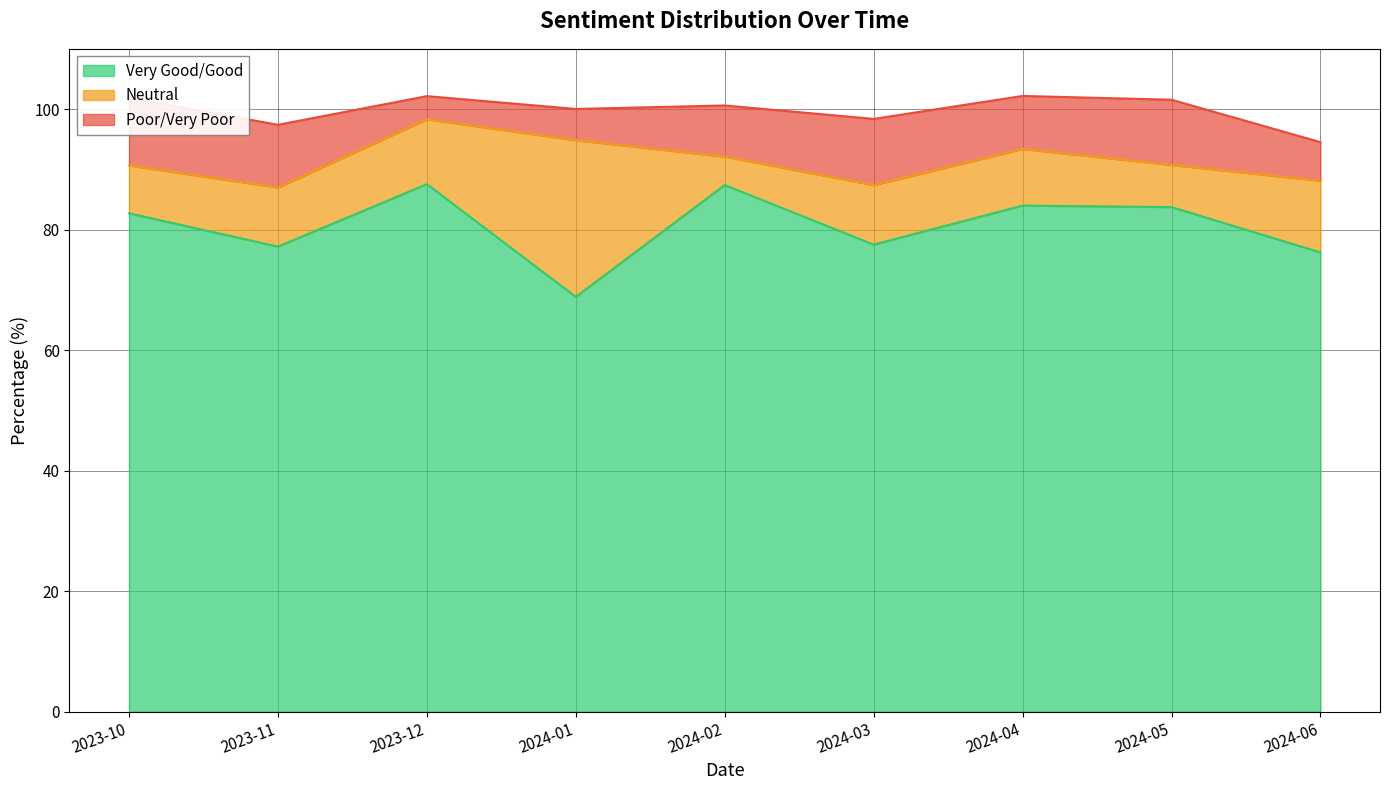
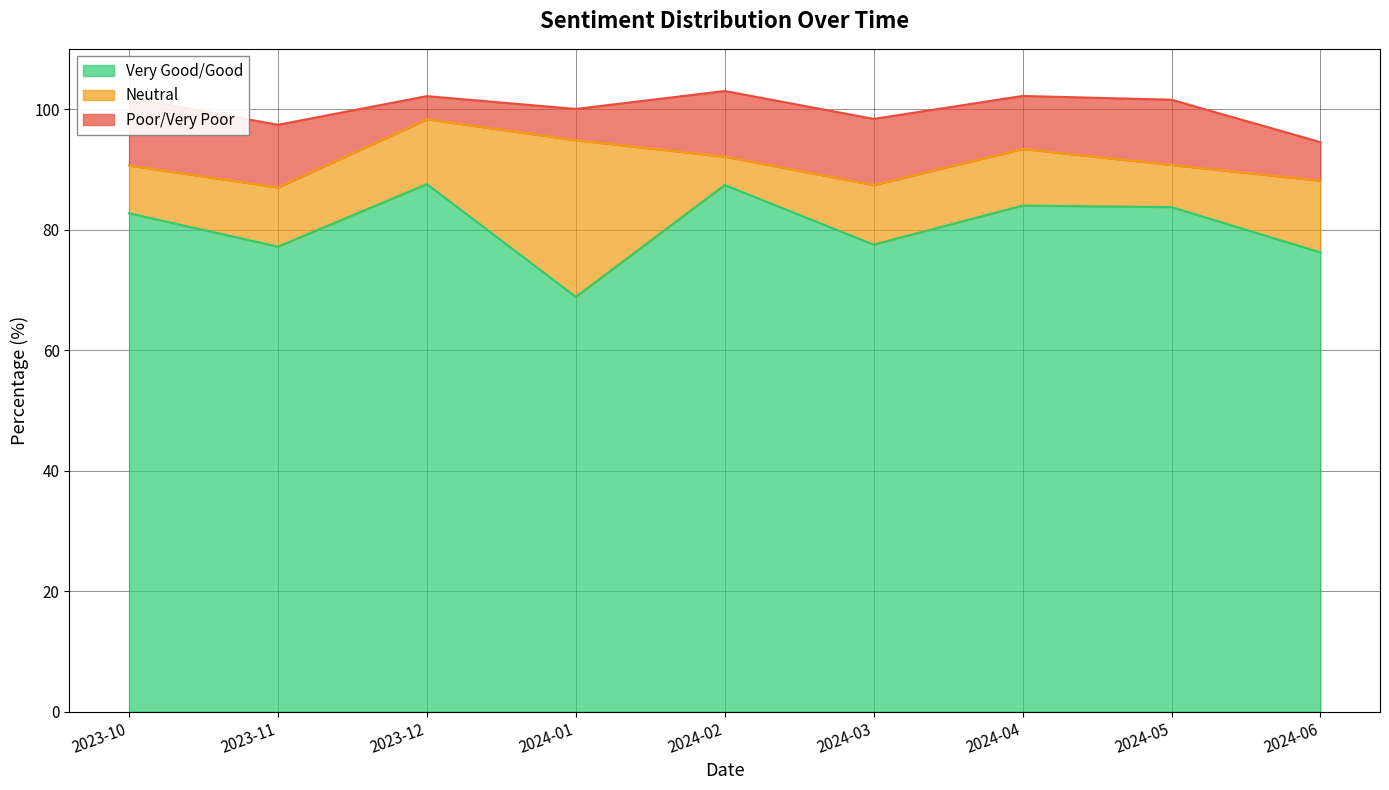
Poor/Very Poor, 2024-02: 9 -> 11
